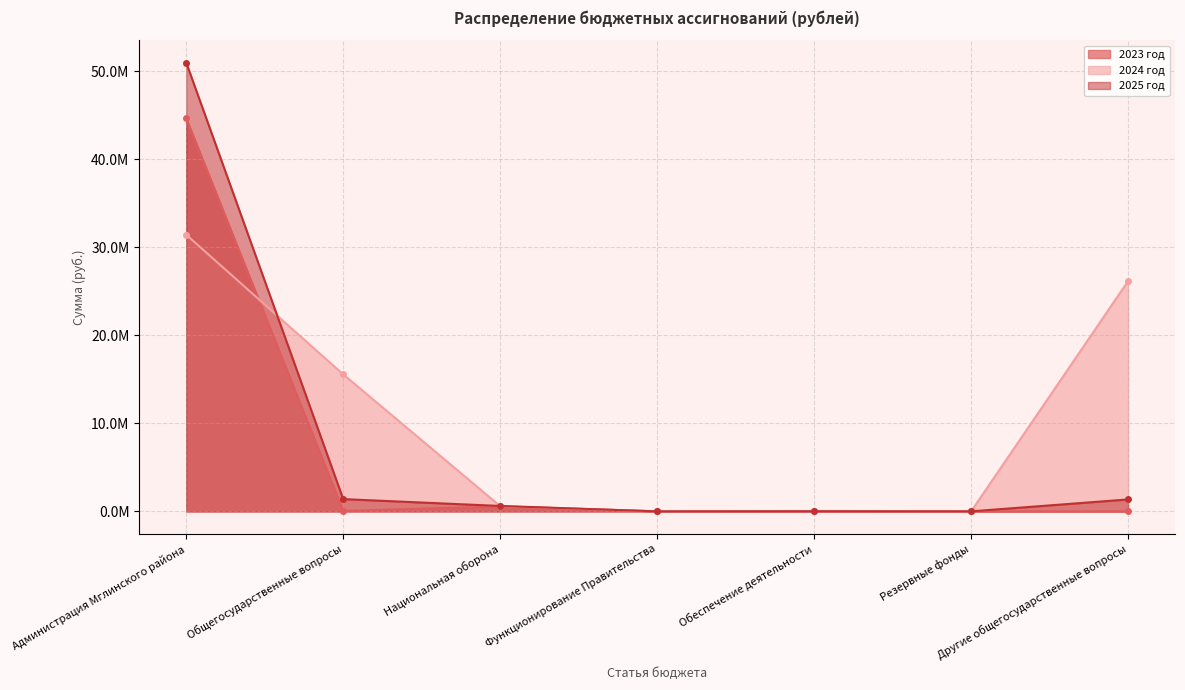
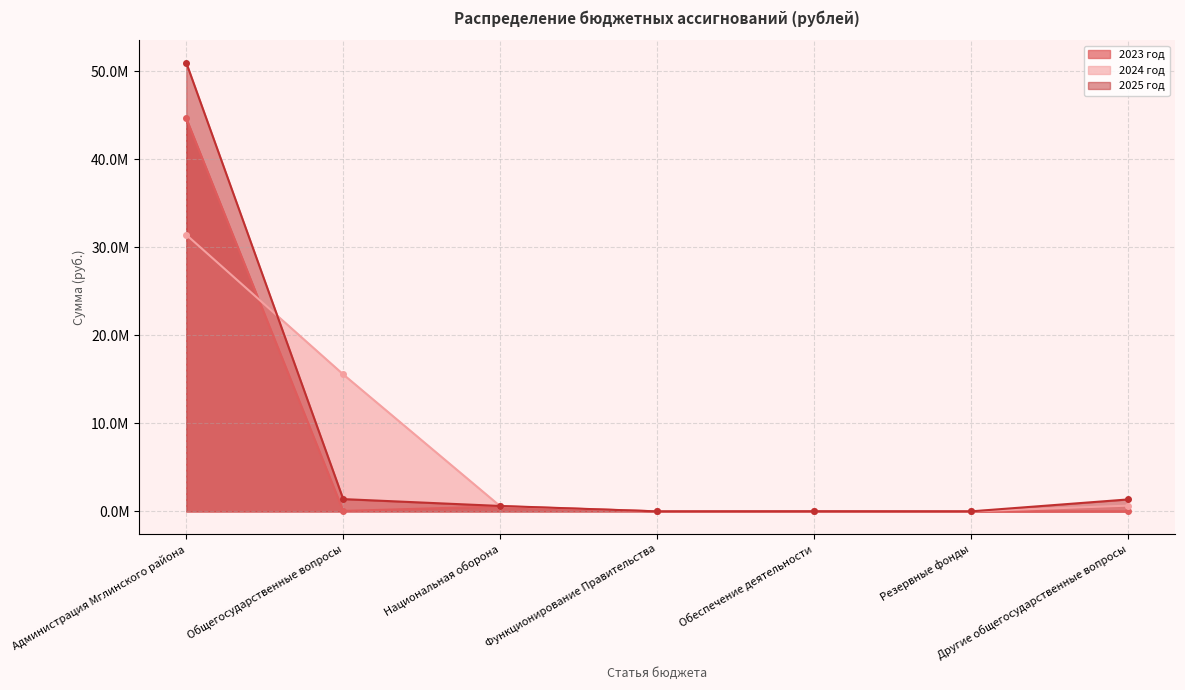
2024 год, Другие общегосударственные вопросы: 26000000 -> 1000000
